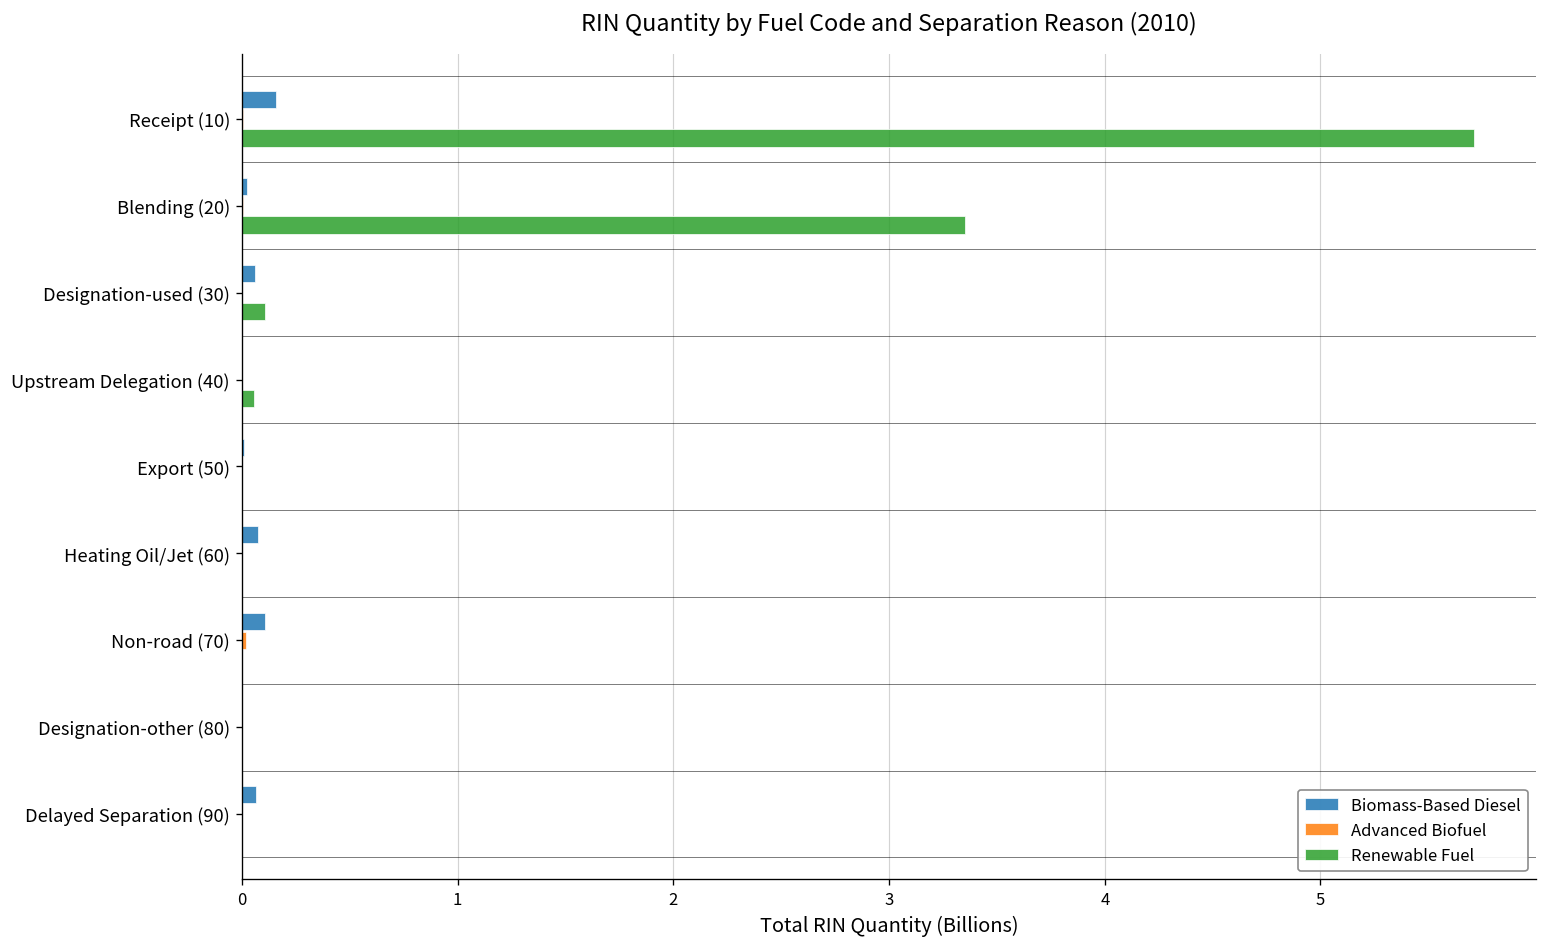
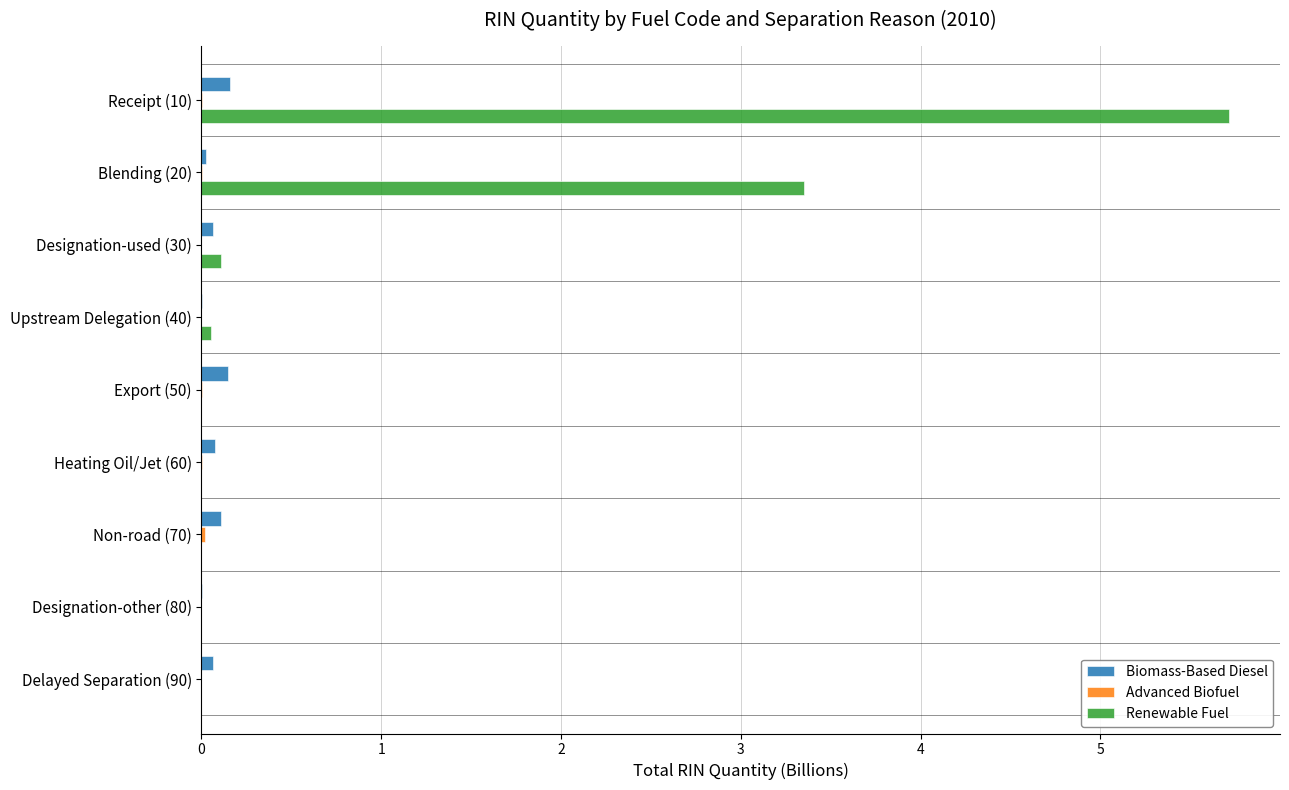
Biomass-Based Diesel, Export (50): 0.01 -> 0.15
